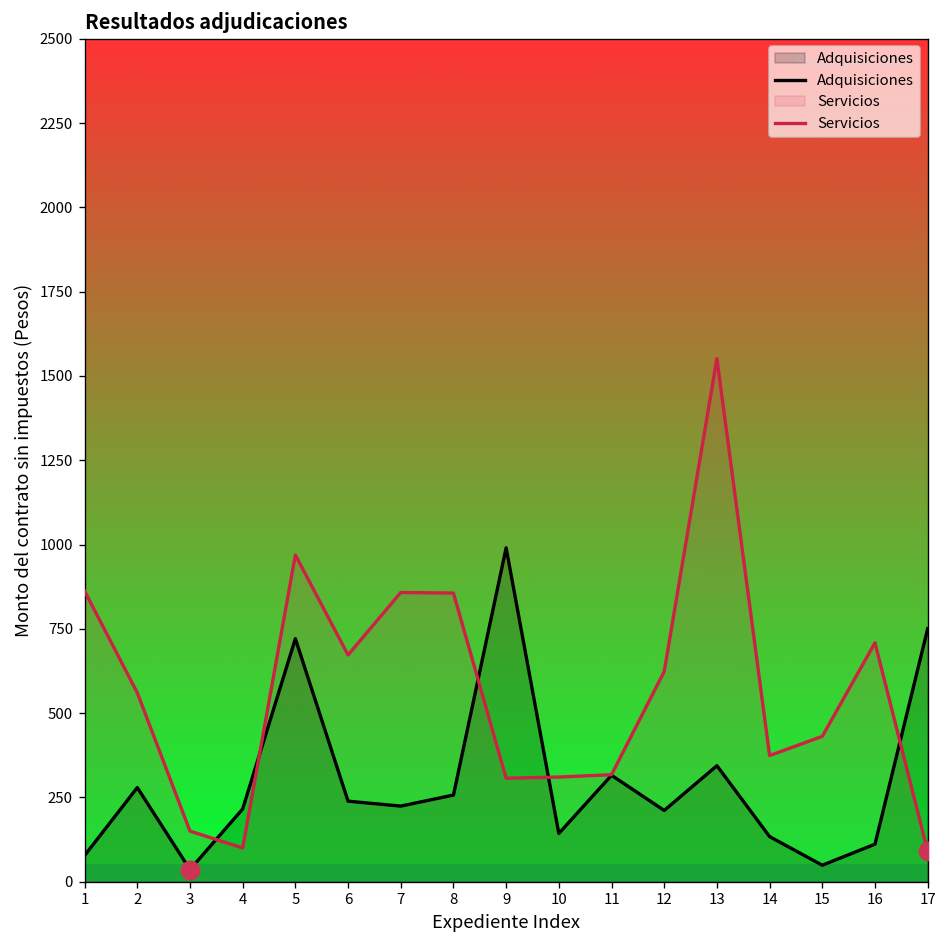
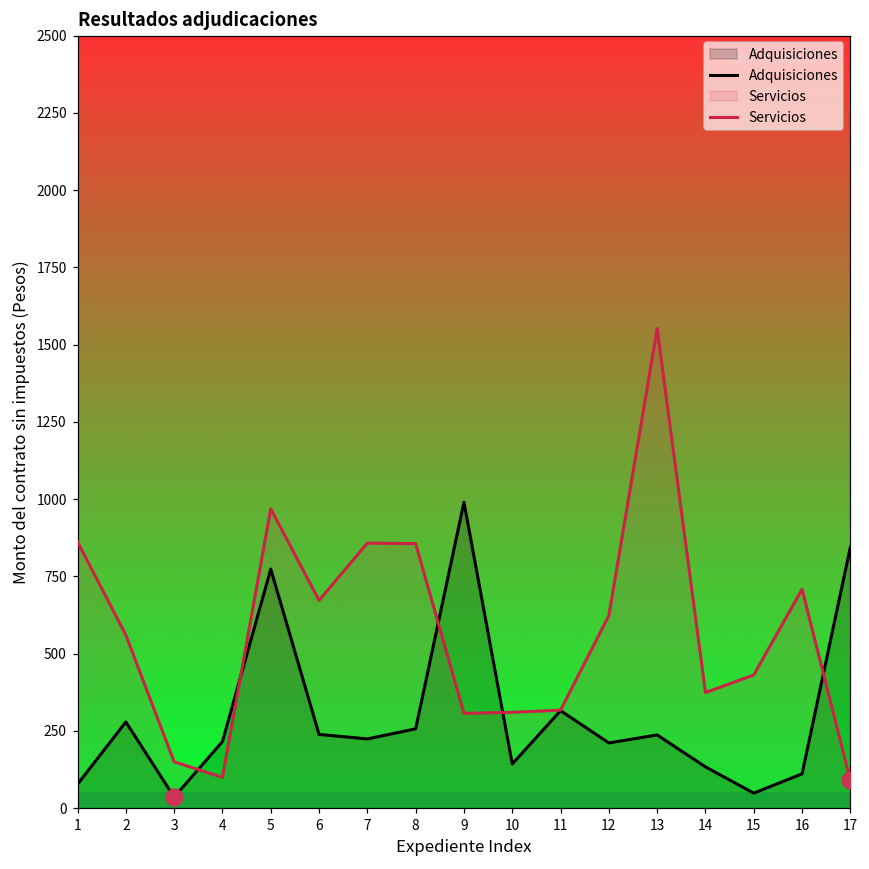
Adquisiciones, 5: 720 -> 770
Adquisiciones, 13: 340 -> 240
Adquisiciones, 17: 750 -> 840
